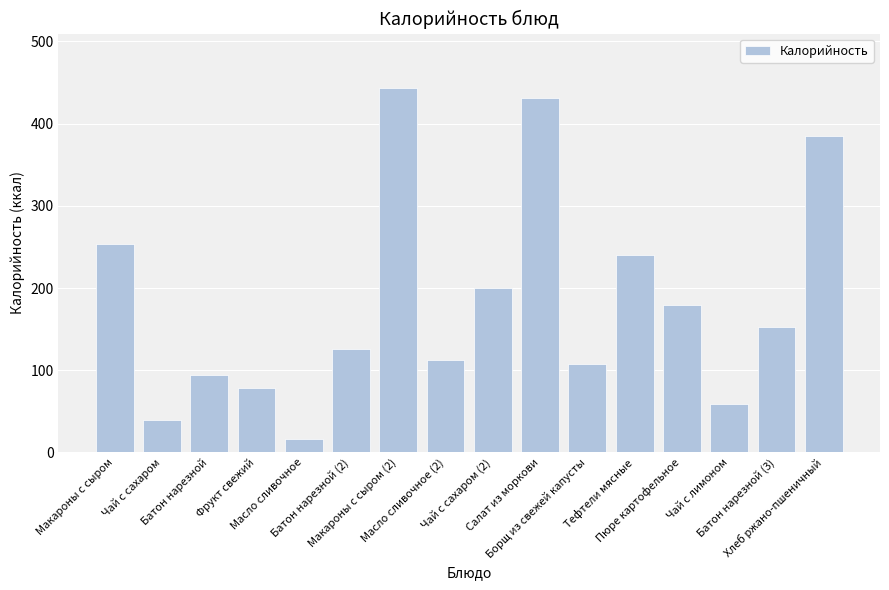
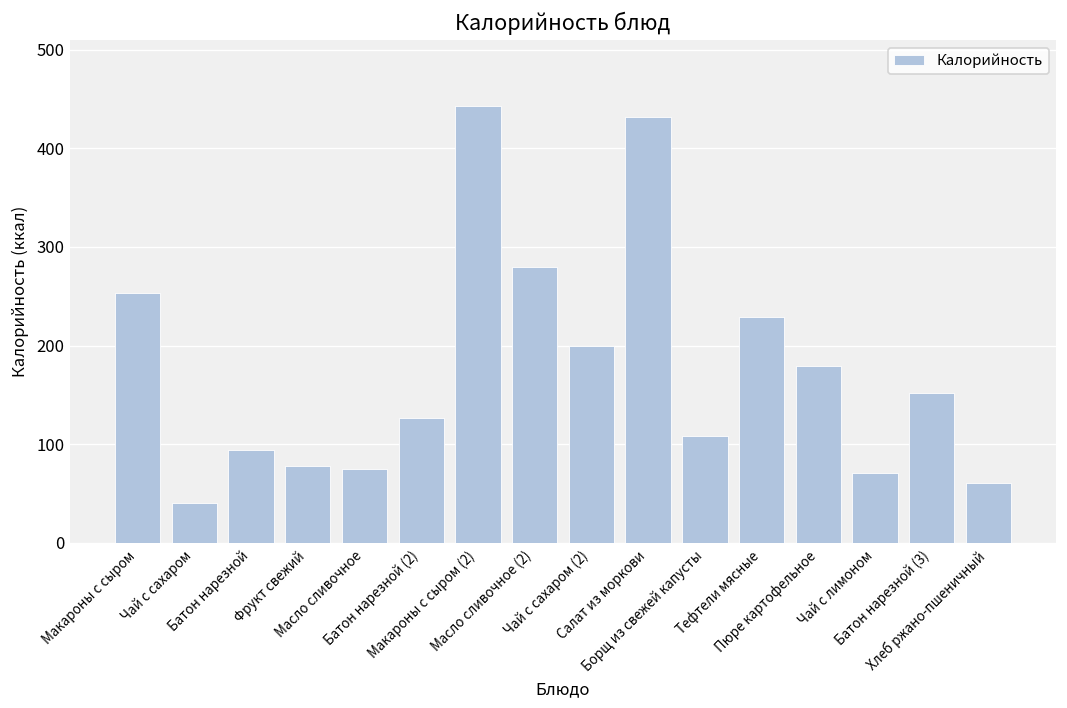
Масло сливочное: 20 -> 80
Масло сливочное (2): 110 -> 280
Тефтели мясные: 240 -> 230
Чай с лимоном: 60 -> 70
Хлеб ржано-пшеничный: 390 -> 60
